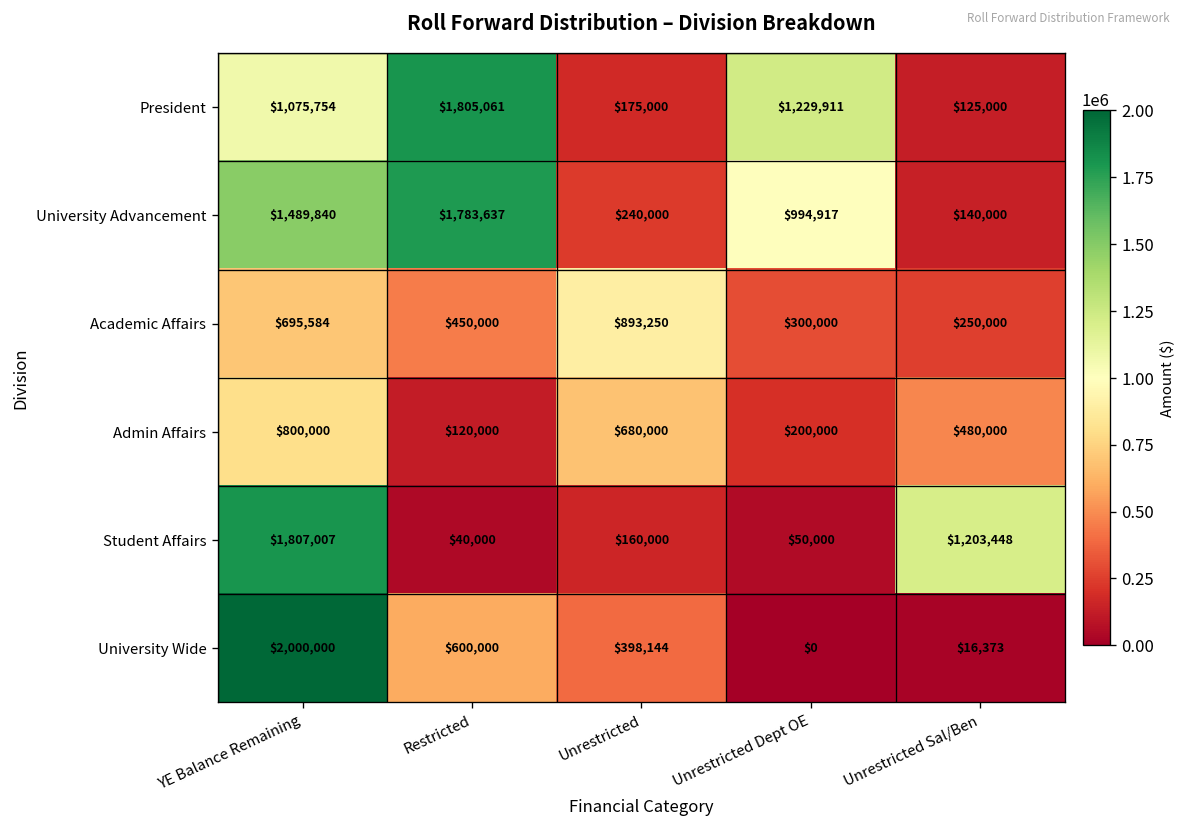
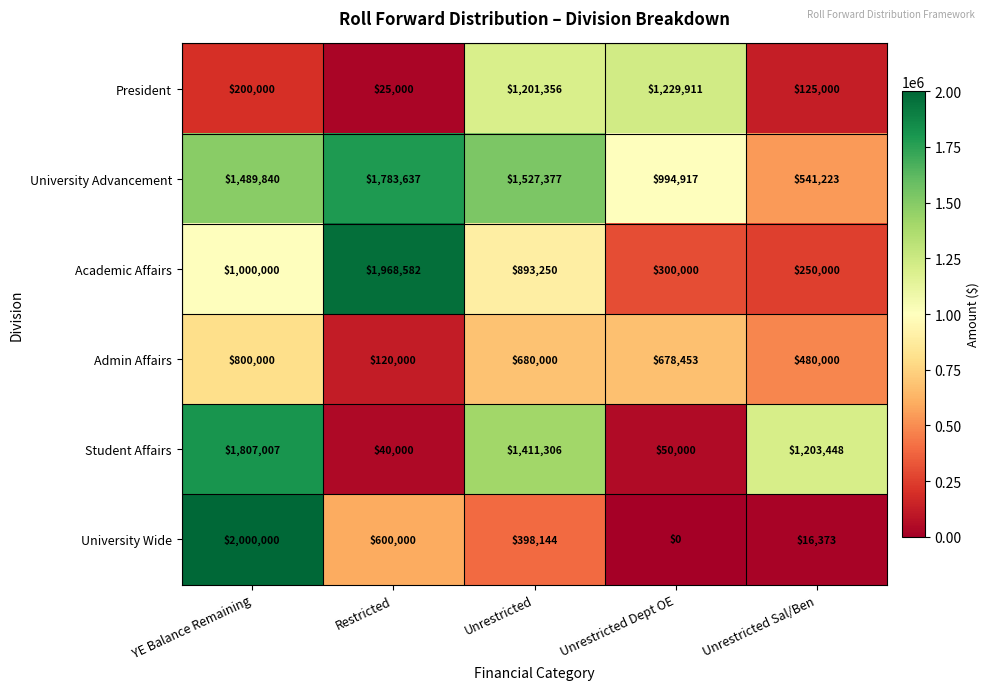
President, YE Balance Remaining: $1,075,754 -> $200,000
President, Restricted: $1,805,061 -> $25,000
President, Unrestricted: $175,000 -> $1,201,356
University Advancement, Unrestricted: $240,000 -> $1,527,377
University Advancement, Unrestricted Sal/Ben: $140,000 -> $541,223
Academic Affairs, YE Balance Remaining: $695,584 -> $1,000,000
Academic Affairs, Restricted: $450,000 -> $1,968,582
Admin Affairs, Unrestricted Dept OE: $200,000 -> $678,453
Student Affairs, Unrestricted: $160,000 -> $1,411,306
